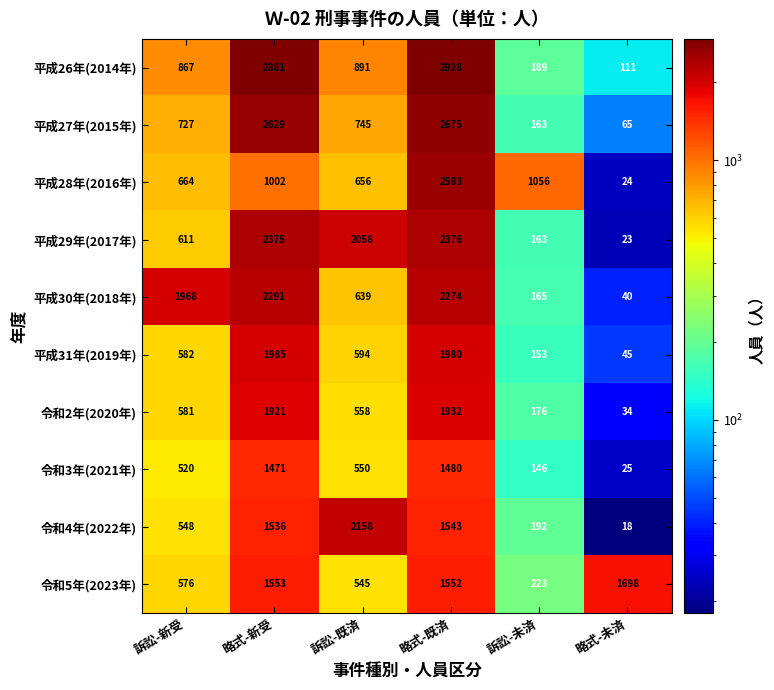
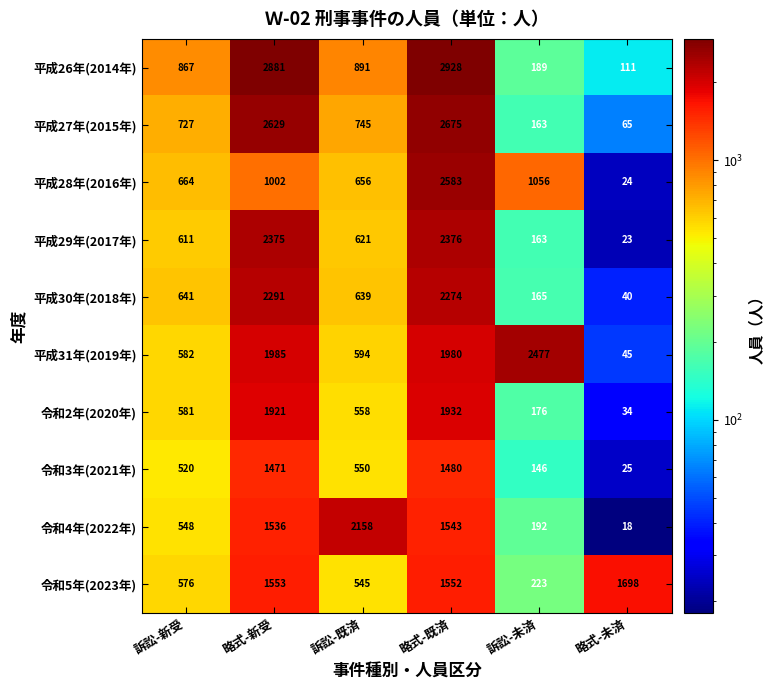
平成29年(2017年), 訴訟-既済: 2058 -> 621
平成30年(2018年), 訴訟-新受: 1968 -> 641
平成31年(2019年), 訴訟-未済: 153 -> 2477
